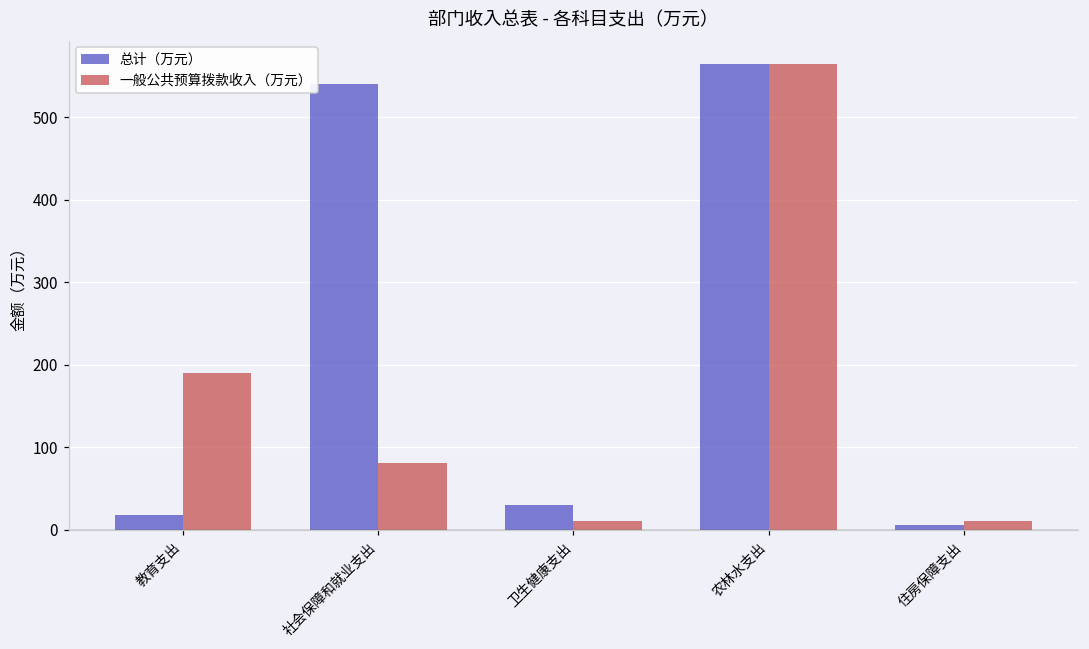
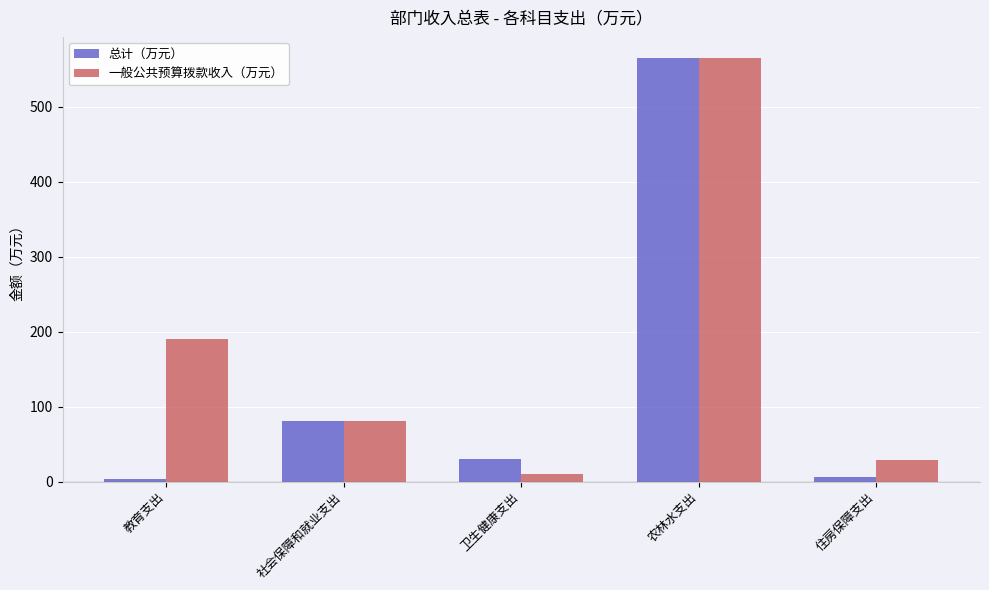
总计（万元）, 教育支出: 20 -> 0
总计（万元）, 社会保障和就业支出: 540 -> 80
一般公共预算拨款收入（万元）, 住房保障支出: 10 -> 30
